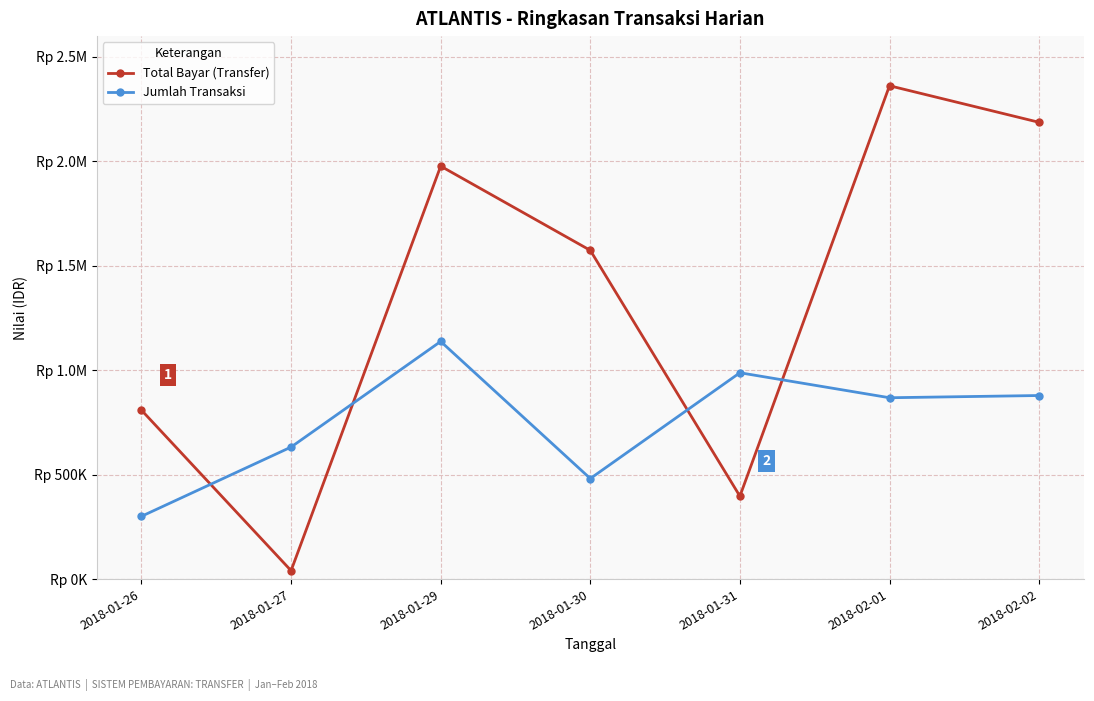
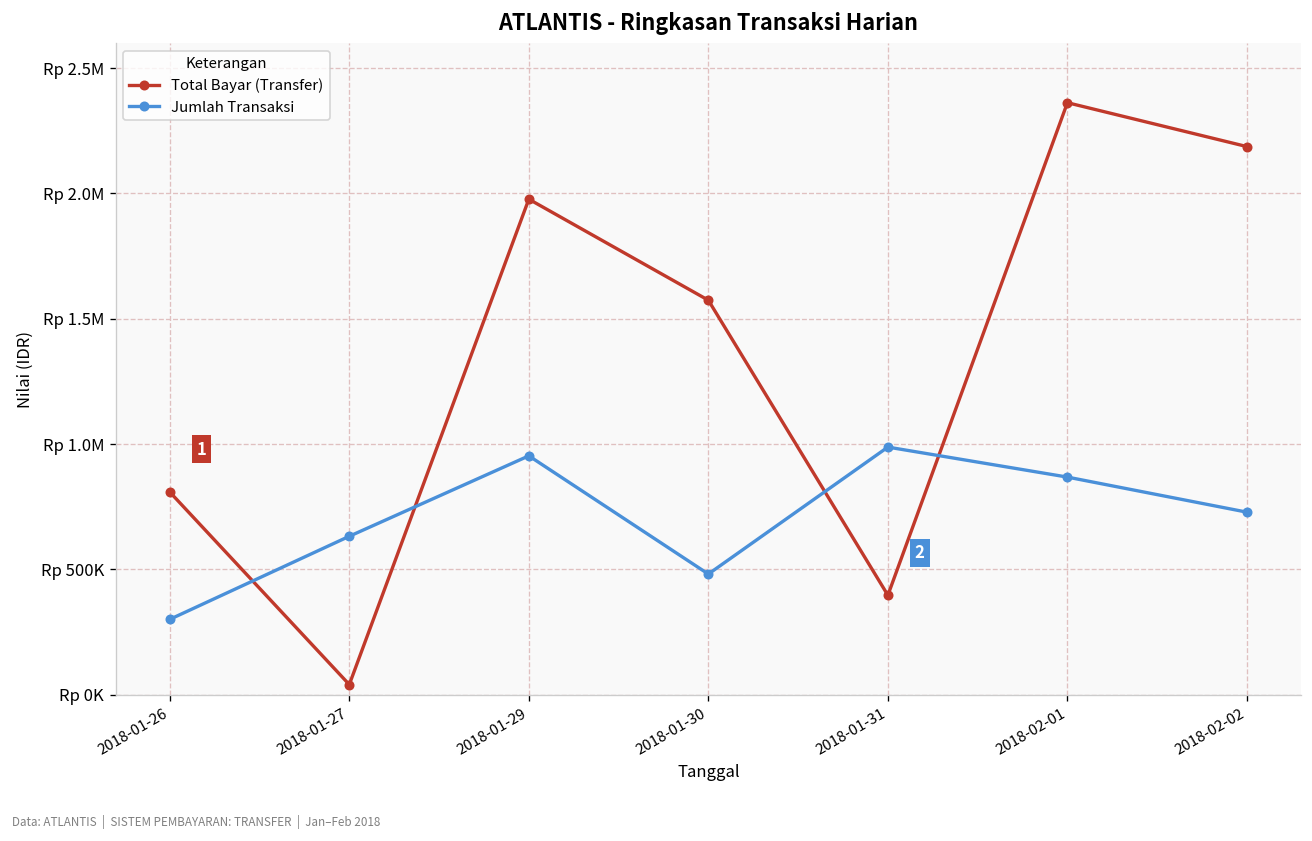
Jumlah Transaksi, 2018-01-29: Rp 1140000 -> Rp 950000
Jumlah Transaksi, 2018-02-02: Rp 880000 -> Rp 730000
